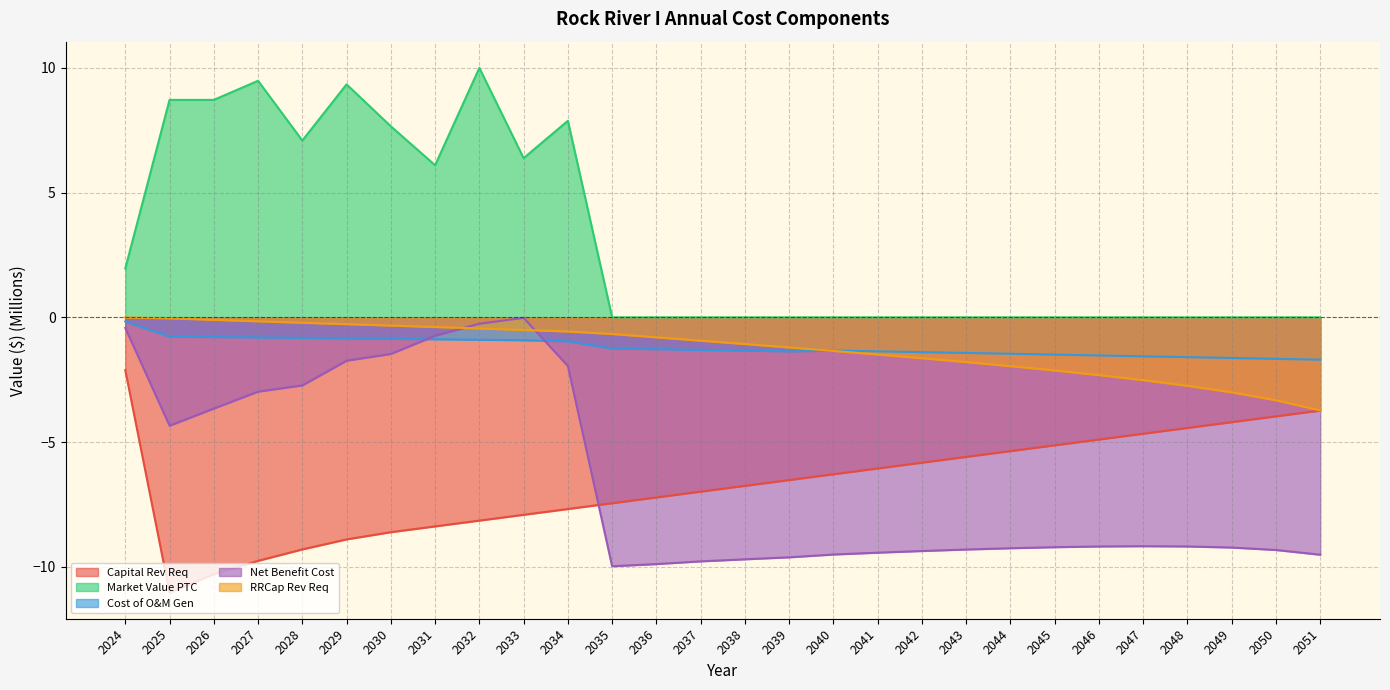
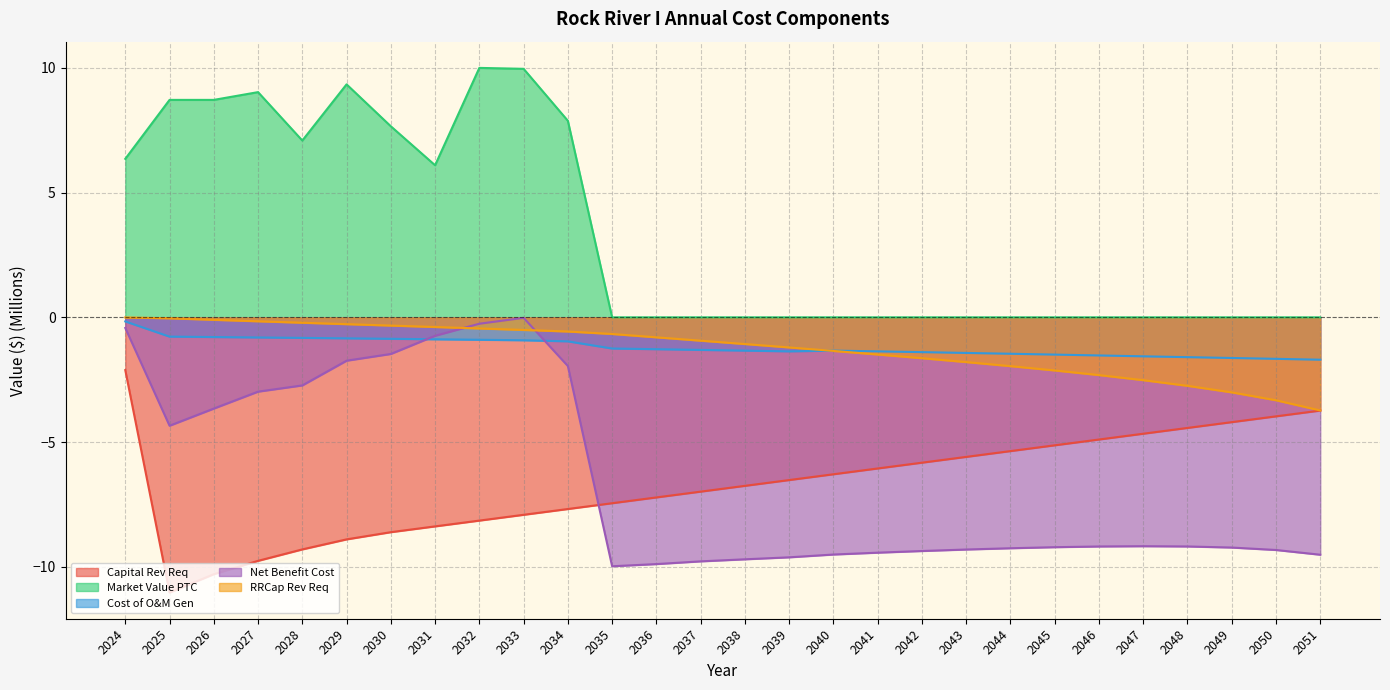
Market Value PTC, 2024: 2.0 -> 6.4
Market Value PTC, 2027: 9.5 -> 9.0
Market Value PTC, 2033: 6.4 -> 10.0
